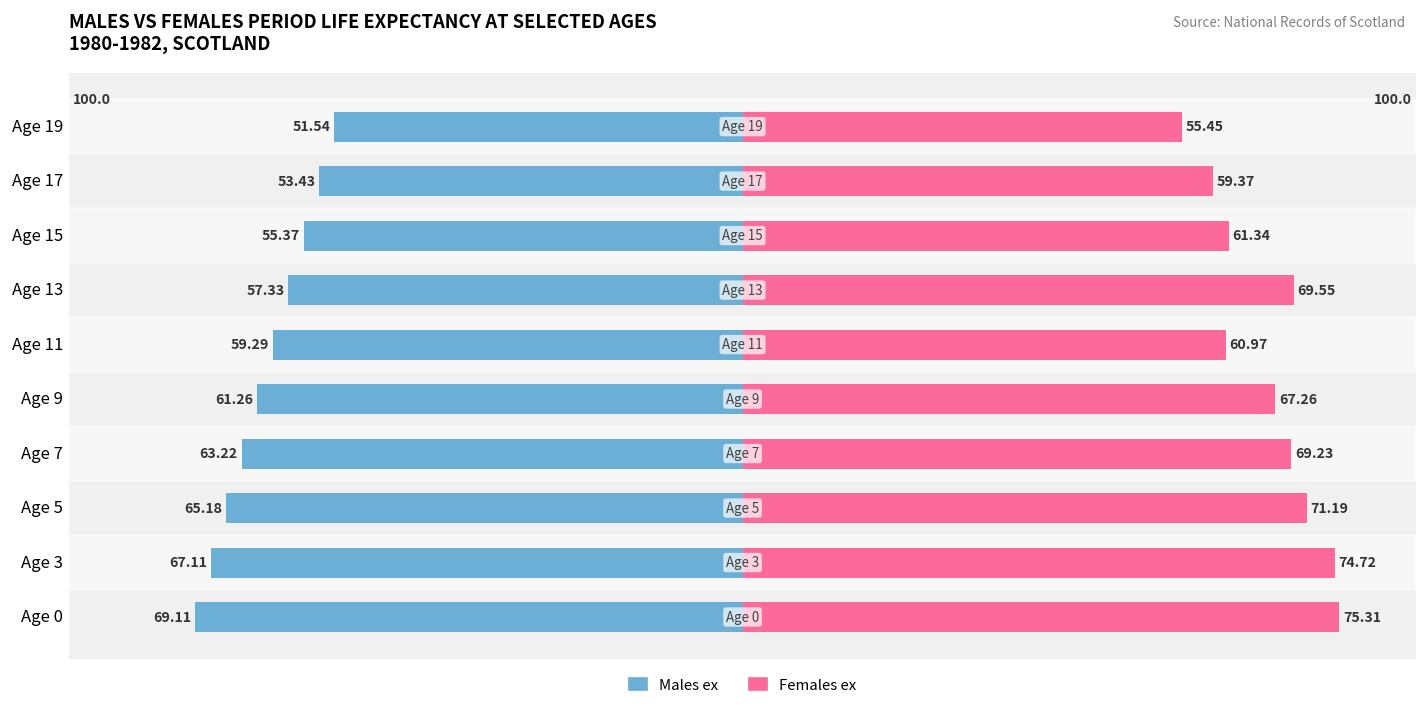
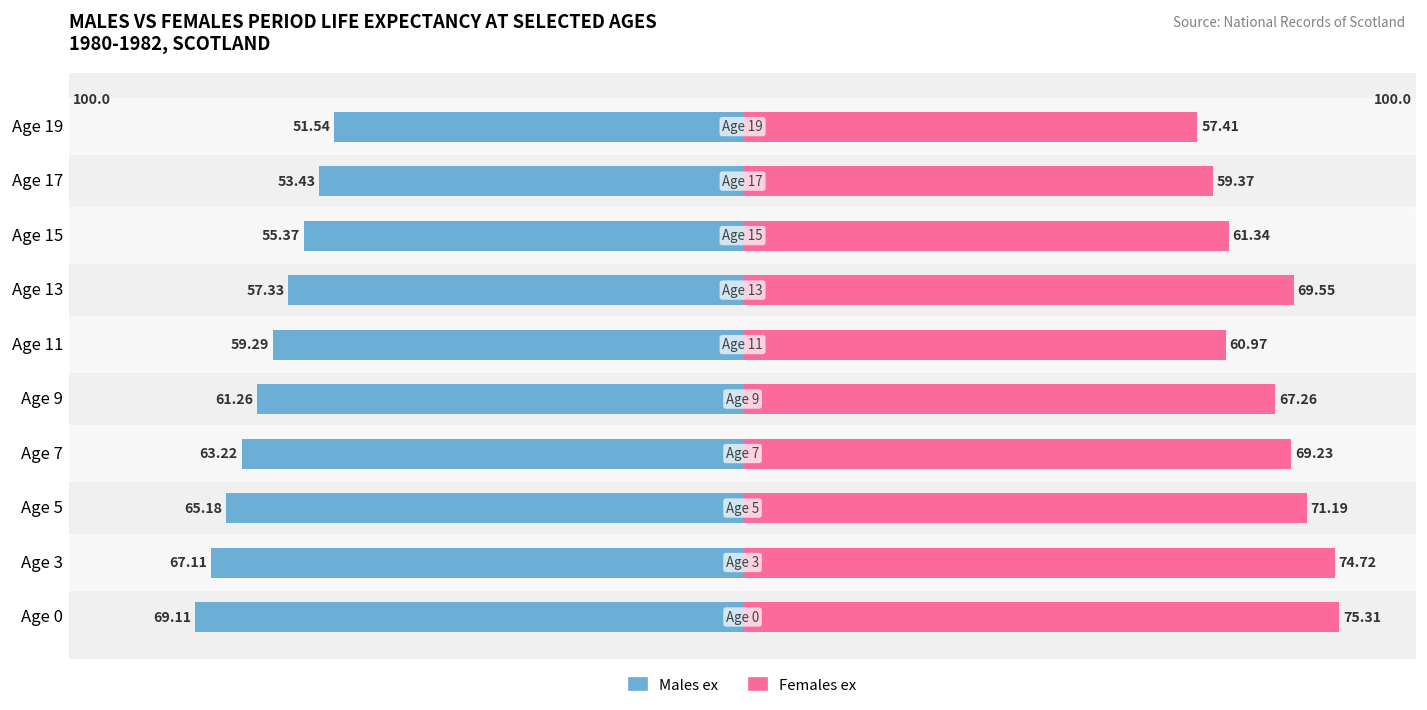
Females ex, Age 19: 55.45 -> 57.41
